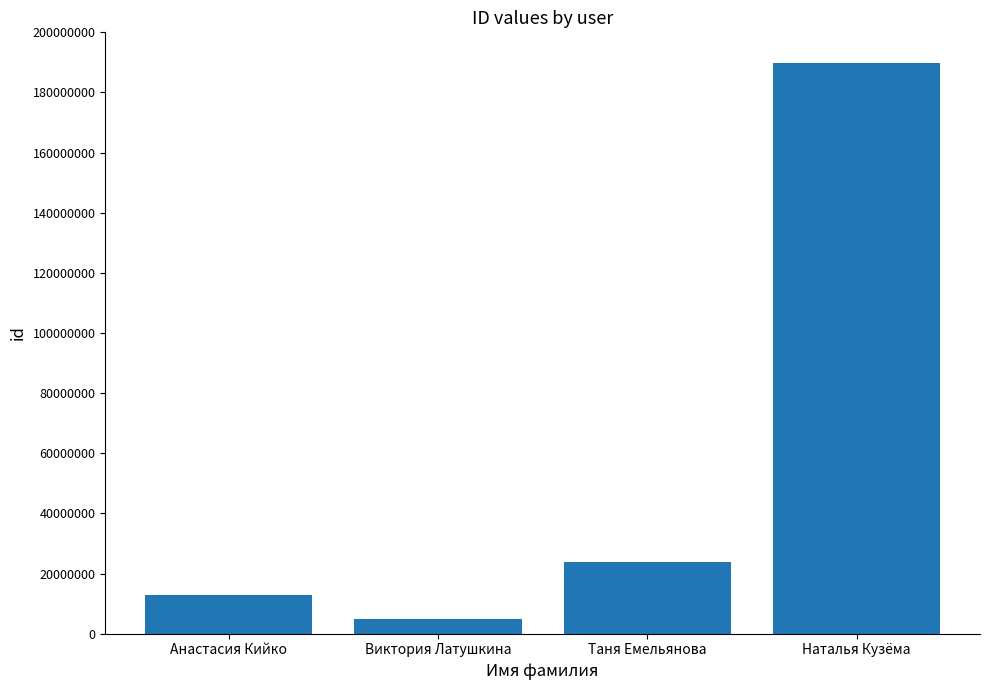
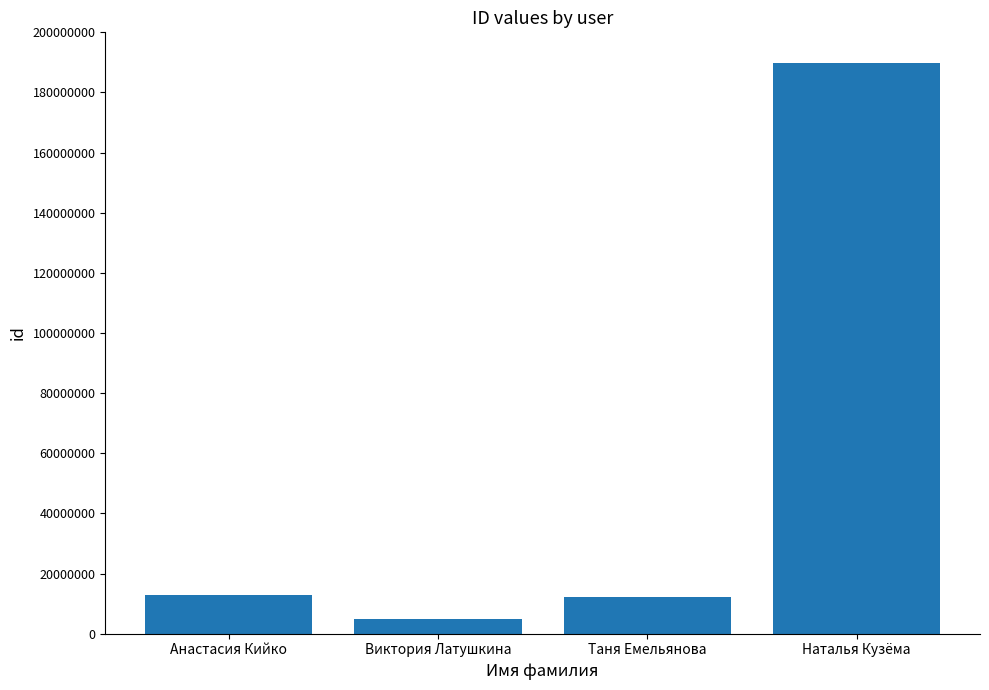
Таня Емельянова: 24000000 -> 12000000
